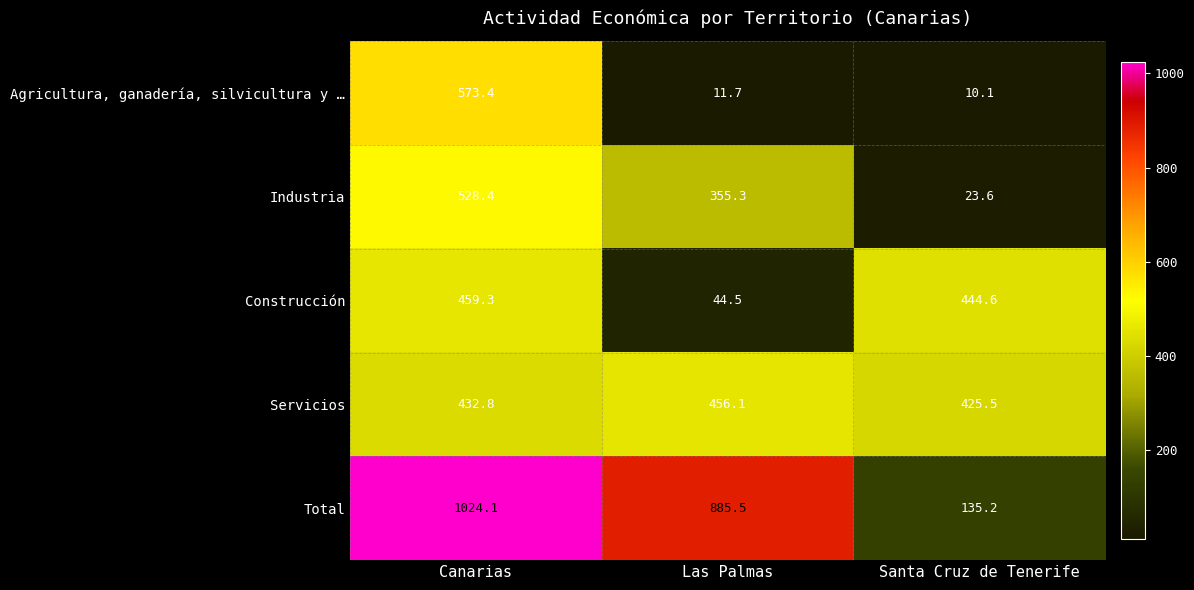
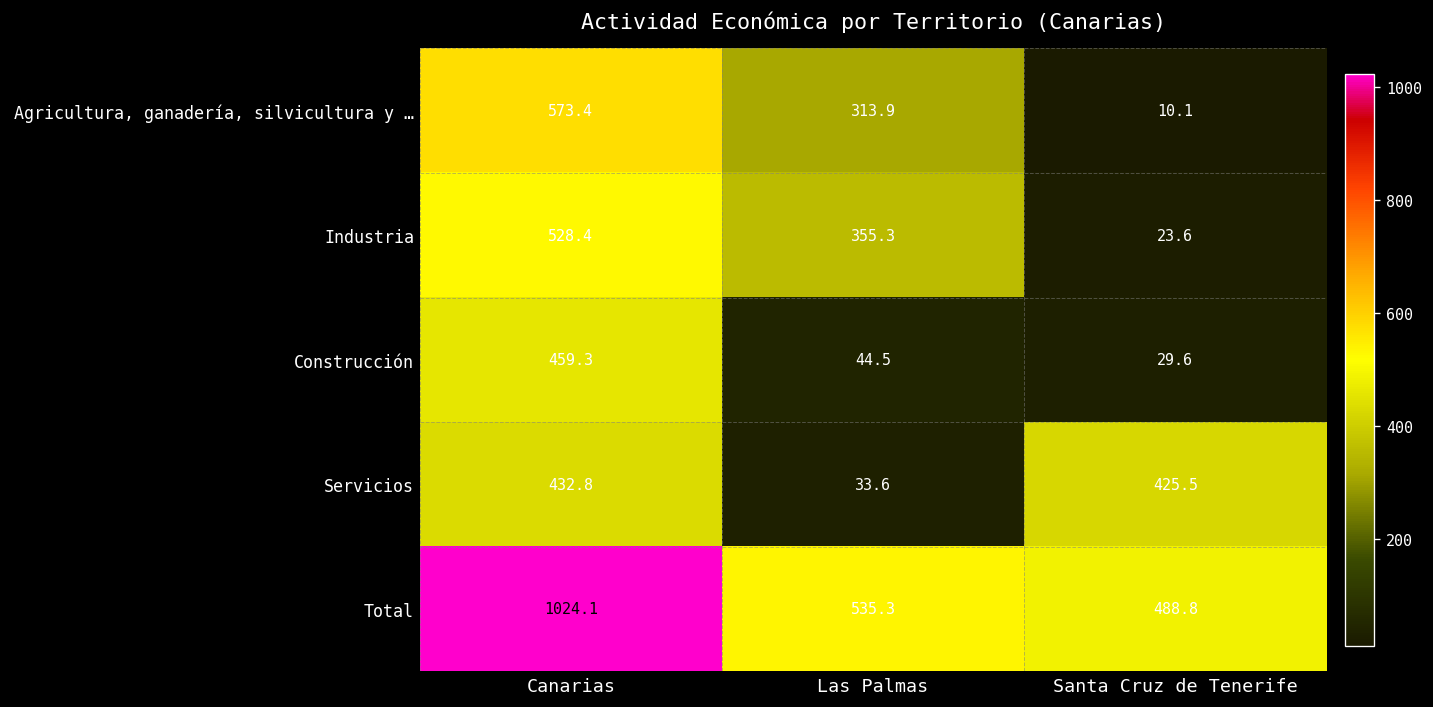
Agricultura, ganadería, silvicultura y …, Las Palmas: 11.7 -> 313.9
Construcción, Santa Cruz de Tenerife: 444.6 -> 29.6
Servicios, Las Palmas: 456.1 -> 33.6
Total, Las Palmas: 885.5 -> 535.3
Total, Santa Cruz de Tenerife: 135.2 -> 488.8
